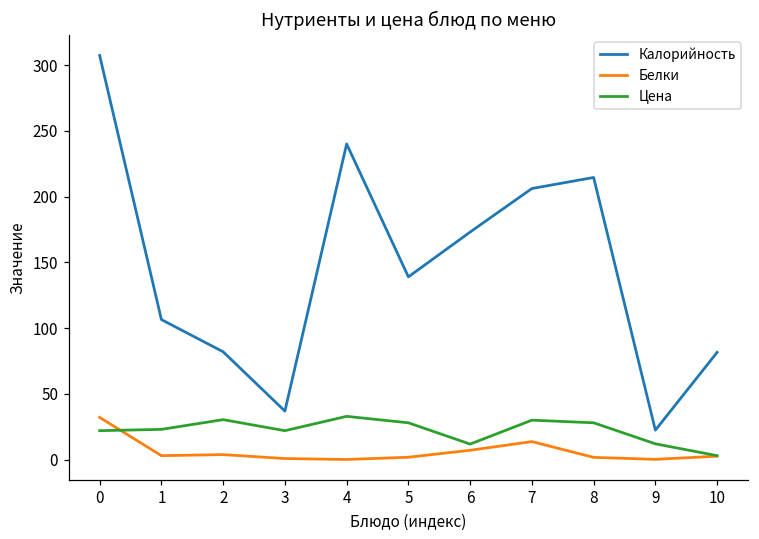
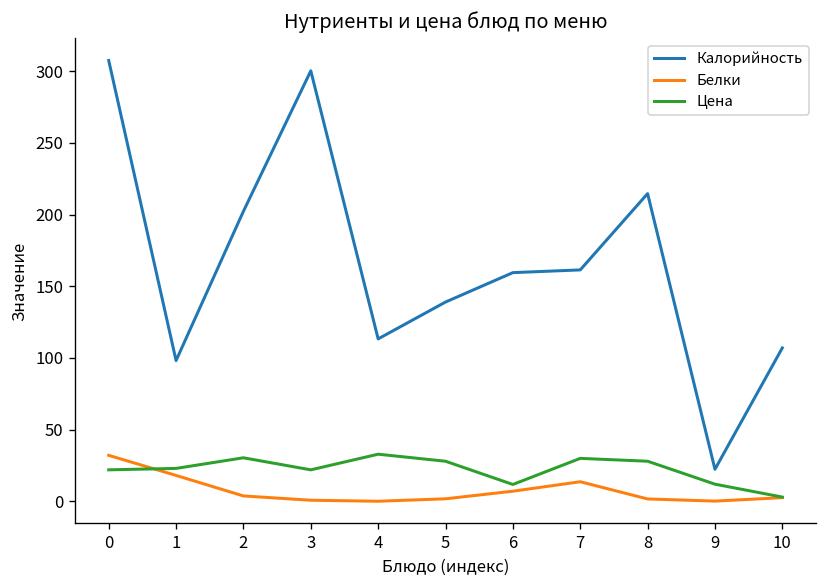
Калорийность, 1: 107 -> 98
Белки, 1: 3 -> 18
Калорийность, 2: 82 -> 202
Калорийность, 3: 37 -> 300
Калорийность, 4: 240 -> 113
Калорийность, 6: 173 -> 160
Калорийность, 7: 206 -> 161
Калорийность, 10: 82 -> 107
